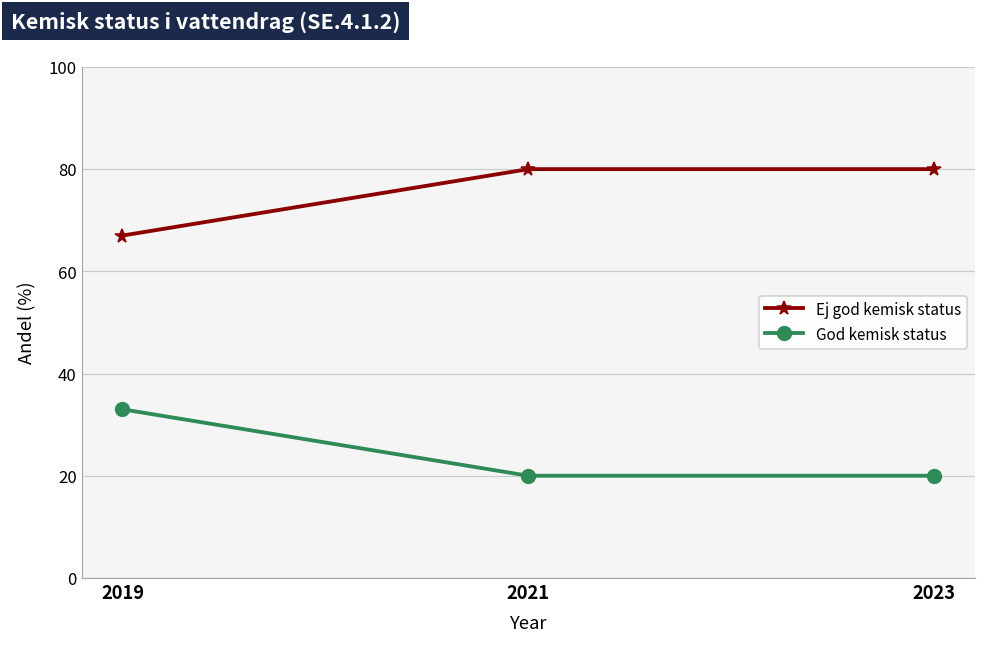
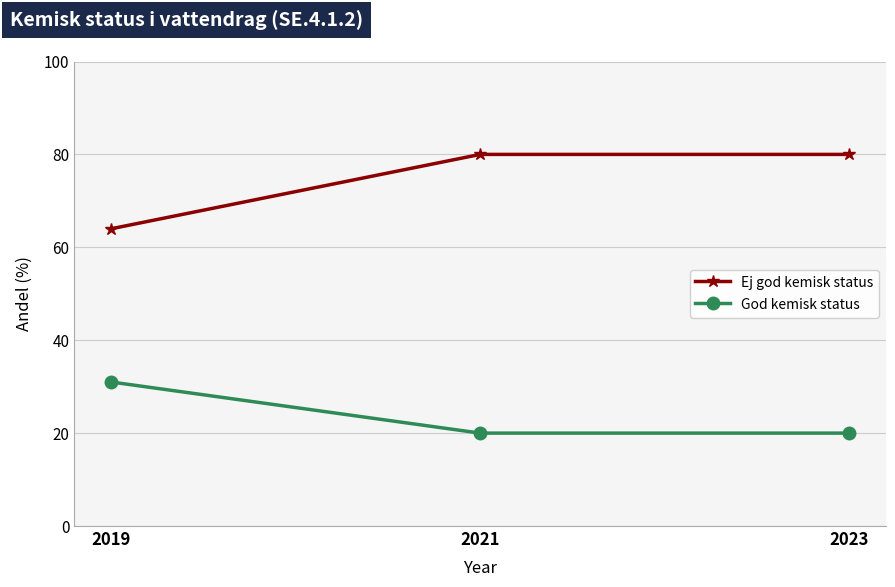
Ej god kemisk status, 2019: 67 -> 64
God kemisk status, 2019: 33 -> 31
